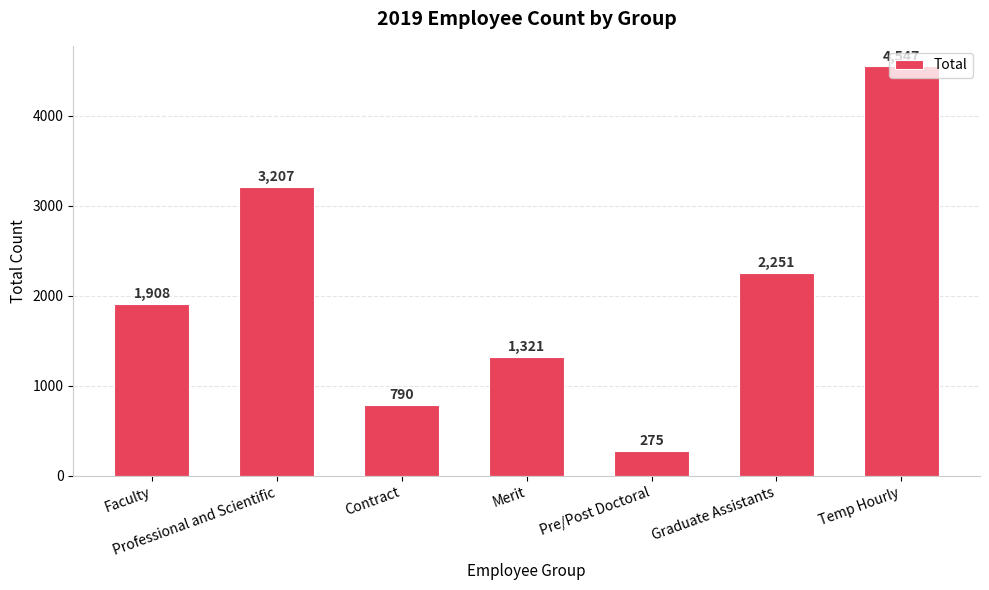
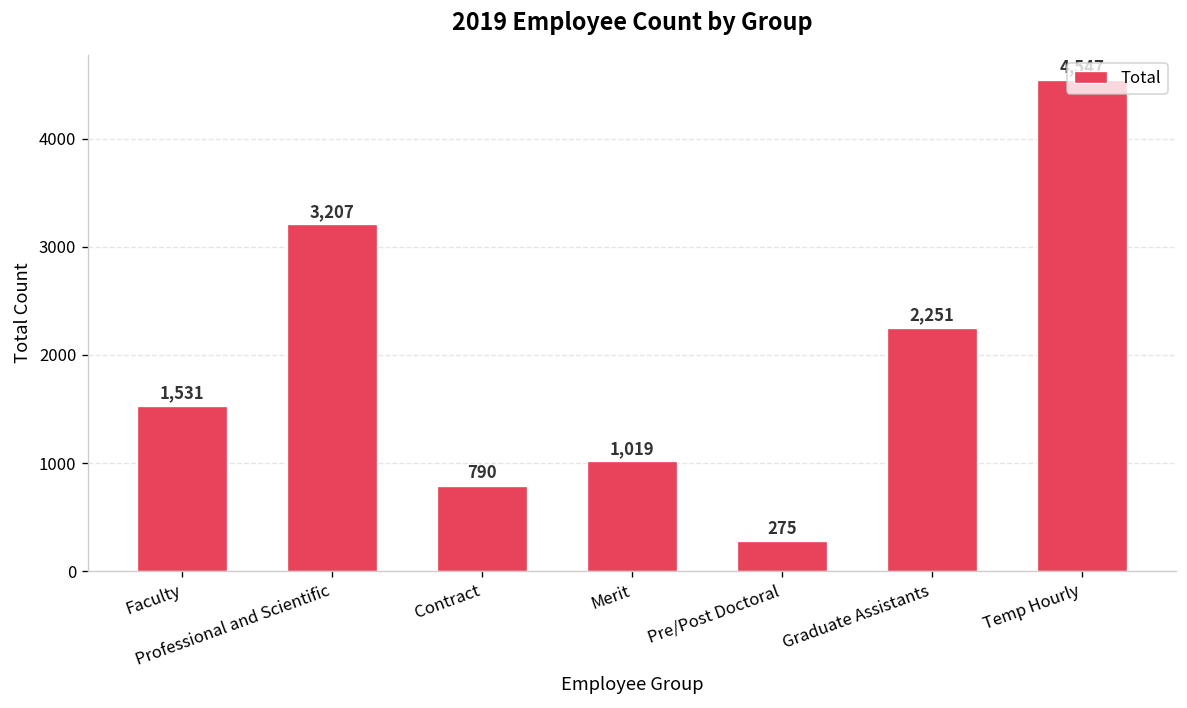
Faculty: 1,908 -> 1,531
Merit: 1,321 -> 1,019
